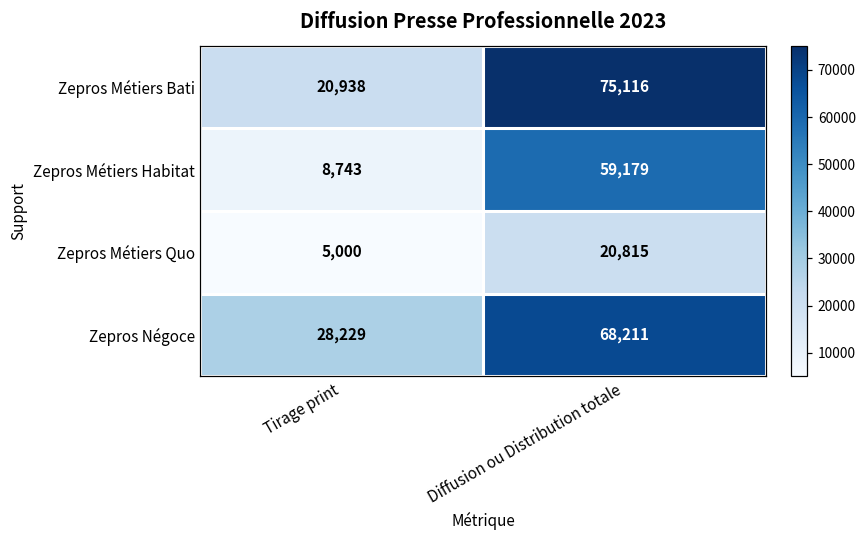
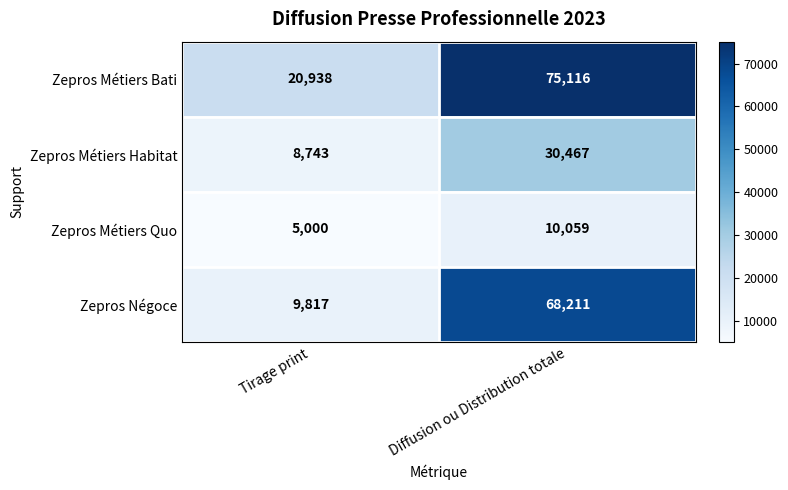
Zepros Métiers Habitat, Diffusion ou Distribution totale: 59,179 -> 30,467
Zepros Métiers Quo, Diffusion ou Distribution totale: 20,815 -> 10,059
Zepros Négoce, Tirage print: 28,229 -> 9,817
